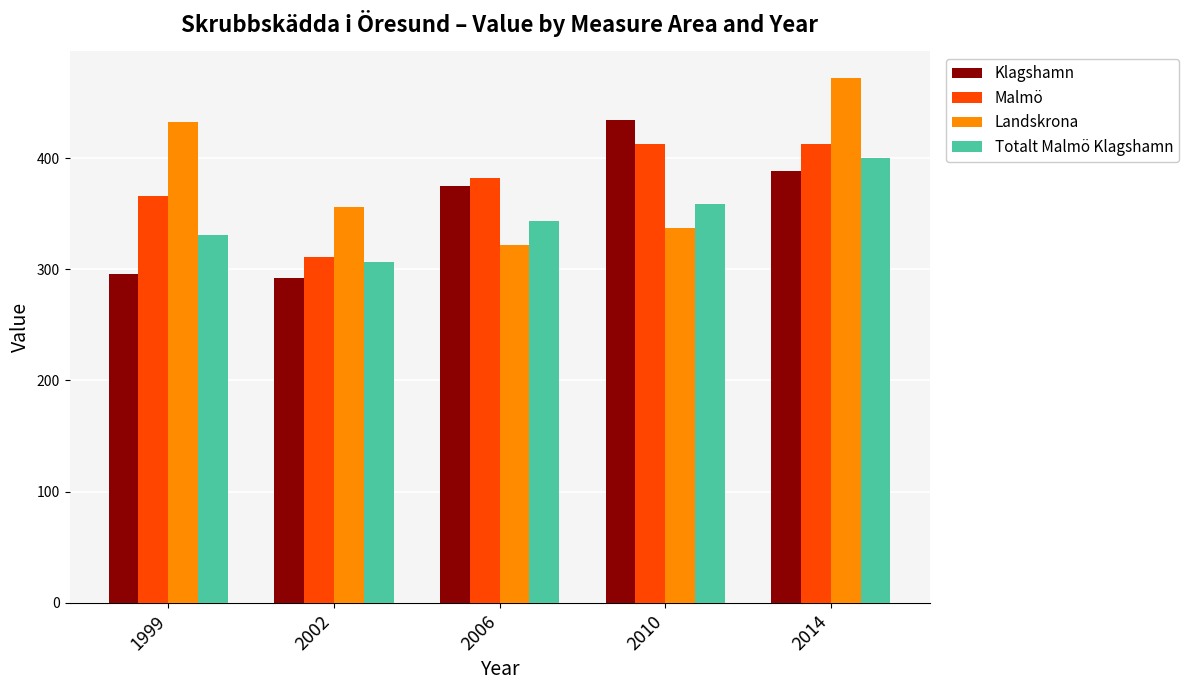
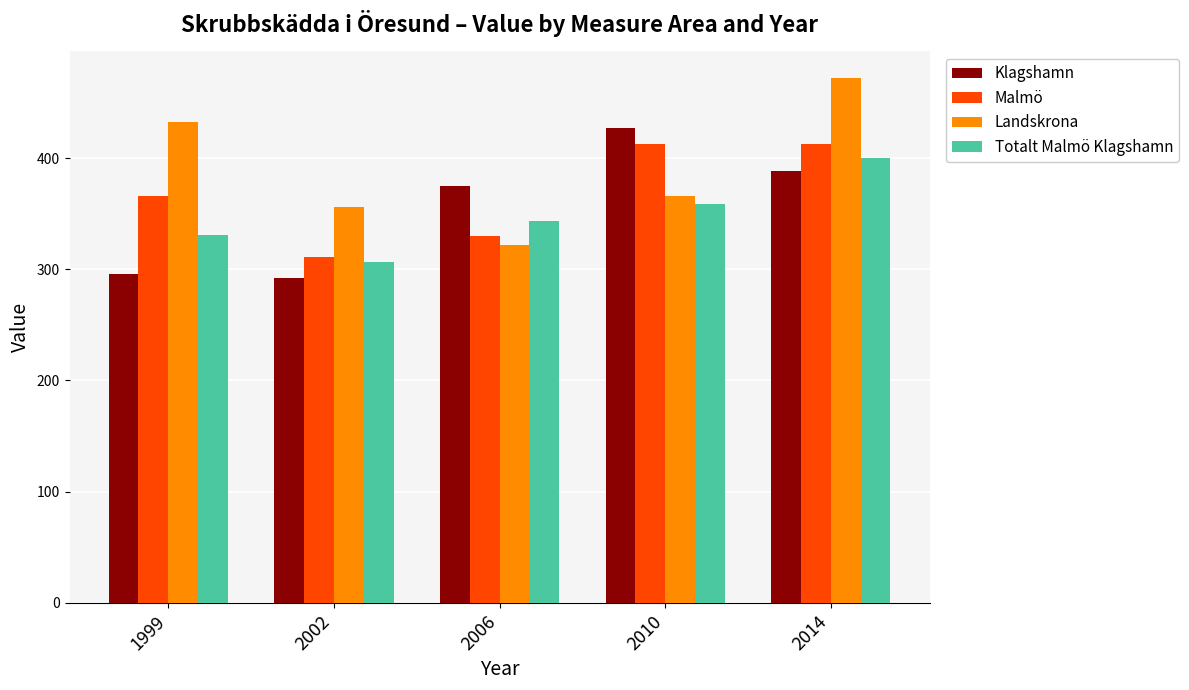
Malmö, 2006: 382 -> 330
Klagshamn, 2010: 435 -> 427
Landskrona, 2010: 337 -> 366
